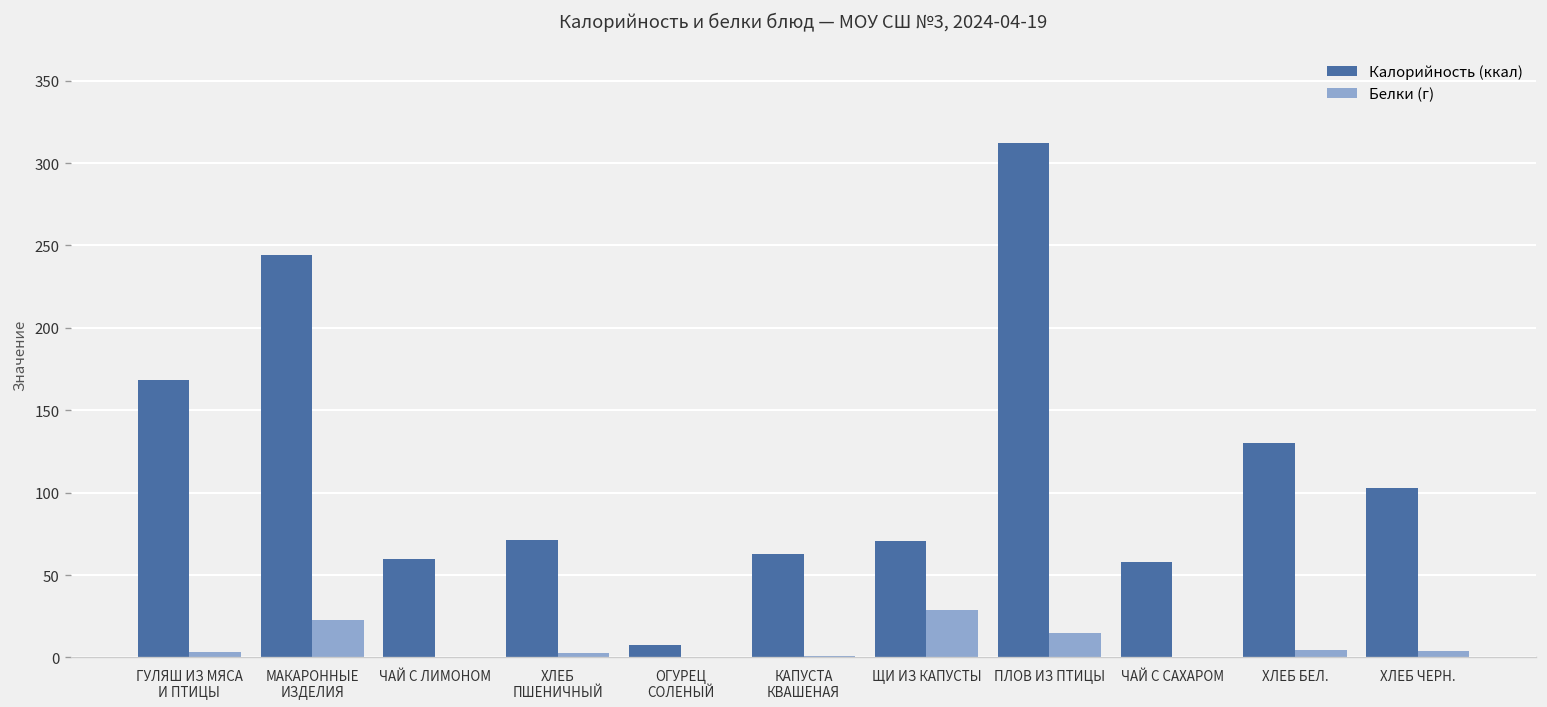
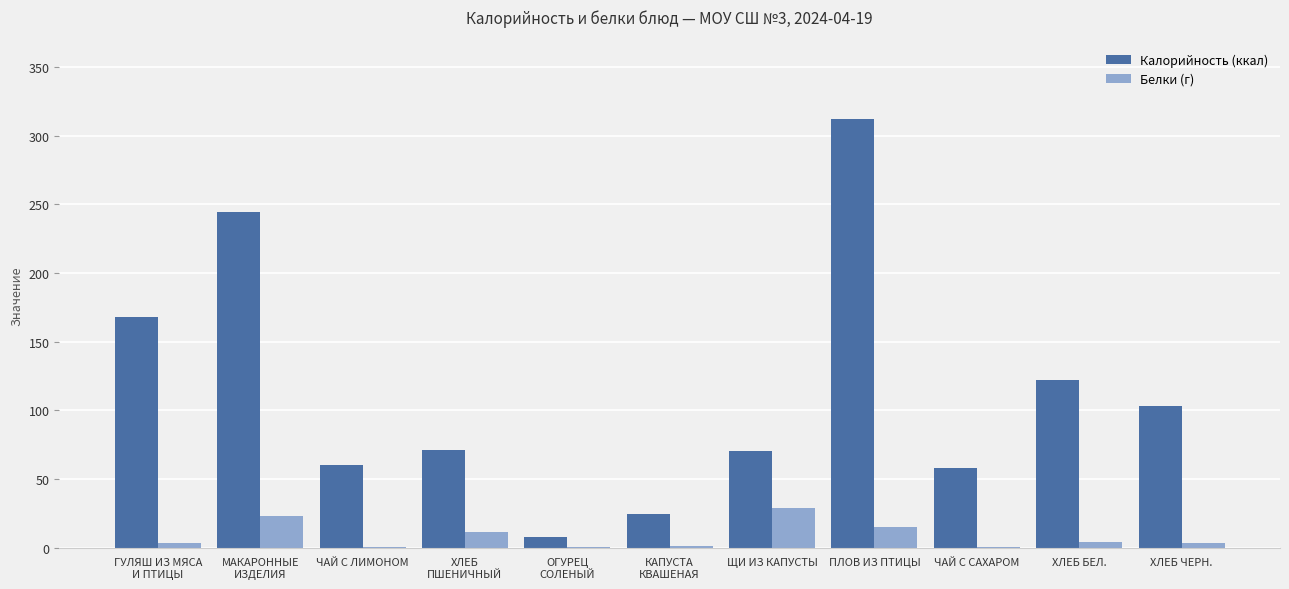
Белки (г), ХЛЕБ ПШЕНИЧНЫЙ: 2 -> 11
Калорийность (ккал), КАПУСТА КВАШЕНАЯ: 63 -> 24
Калорийность (ккал), ХЛЕБ БЕЛ.: 130 -> 122
